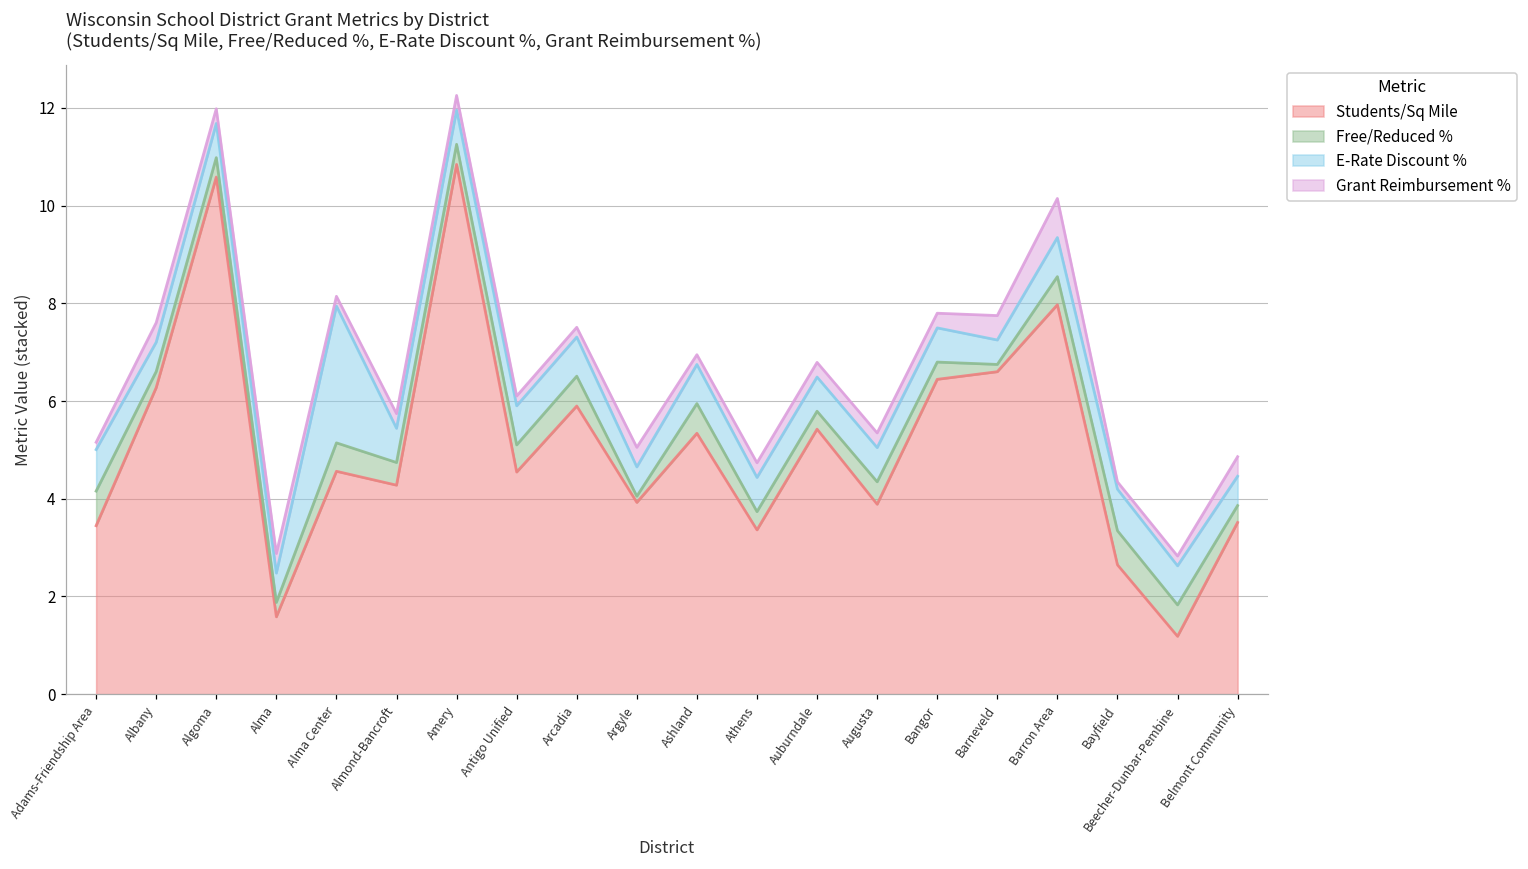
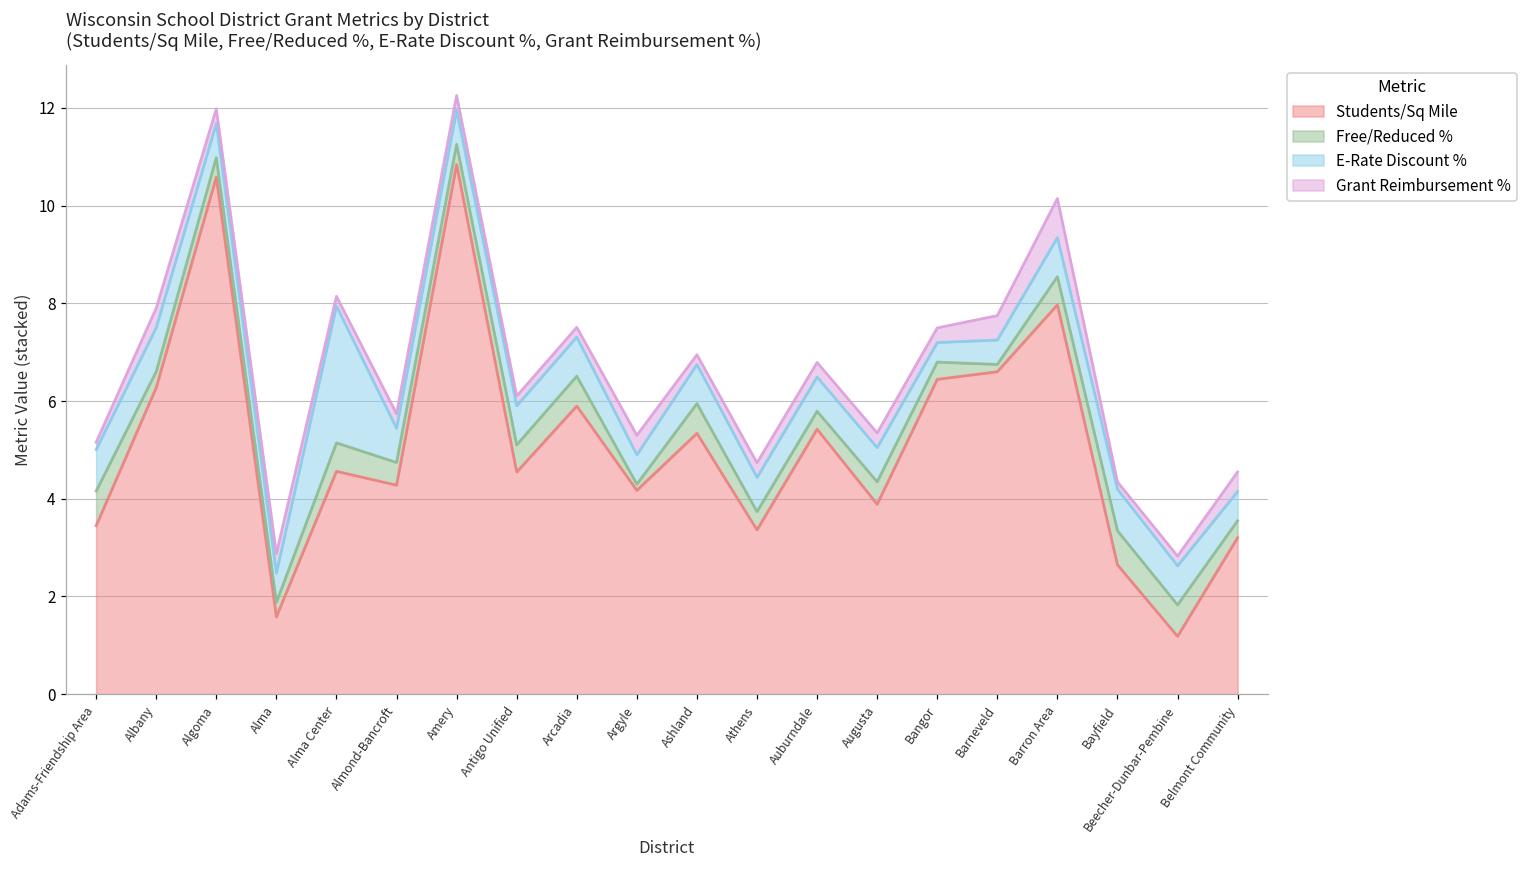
E-Rate Discount %, Albany: 0.6 -> 0.9
Students/Sq Mile, Argyle: 3.9 -> 4.2
E-Rate Discount %, Bangor: 0.7 -> 0.4
Students/Sq Mile, Belmont Community: 3.5 -> 3.2
